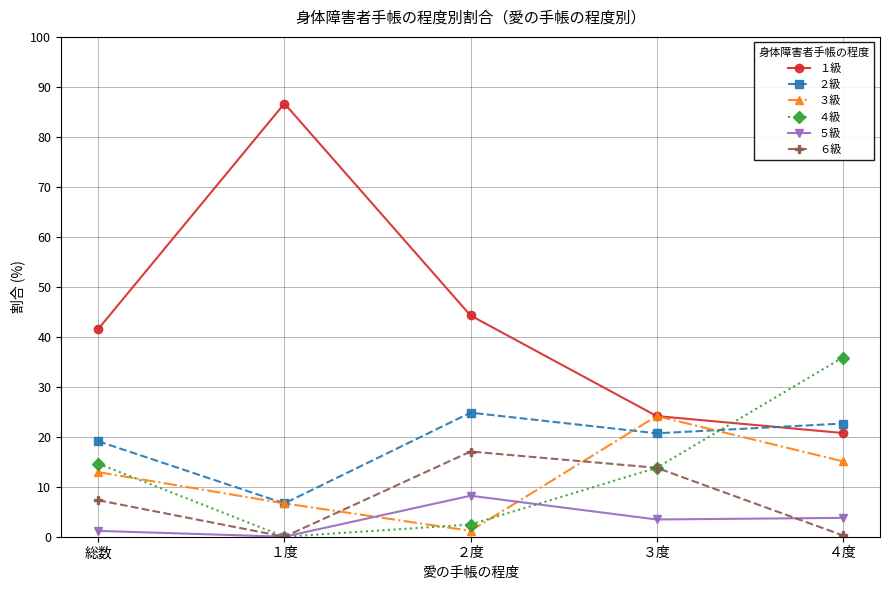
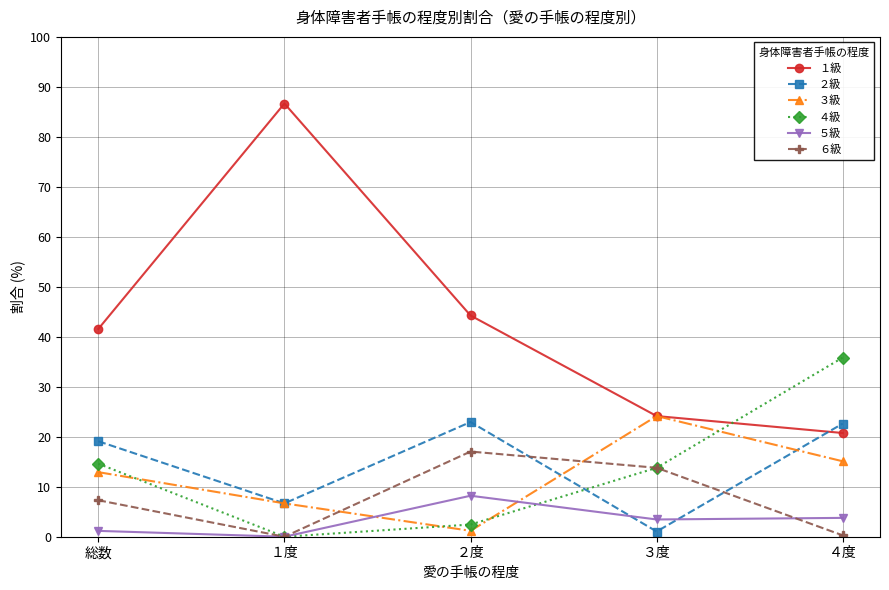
２級, ２度: 25 -> 23
２級, ３度: 21 -> 1
